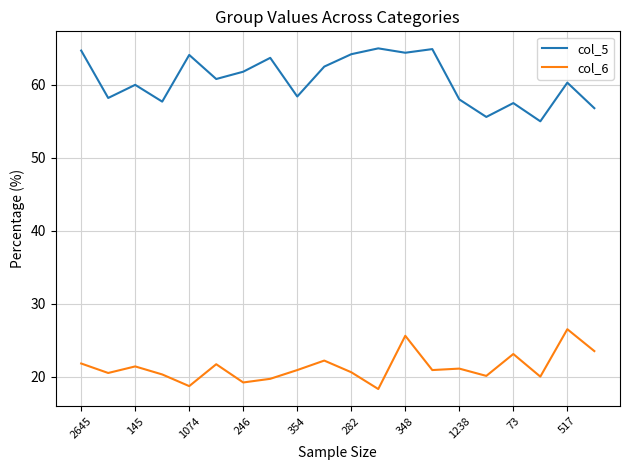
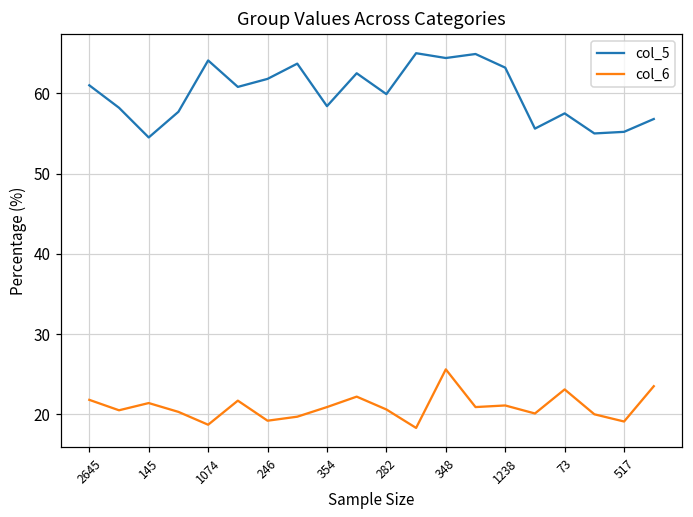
col_5, 2645: 65 -> 61
col_5, 145: 60 -> 55
col_5, 282: 64 -> 60
col_5, 1238: 58 -> 63
col_5, 517: 60 -> 55
col_6, 517: 27 -> 19
